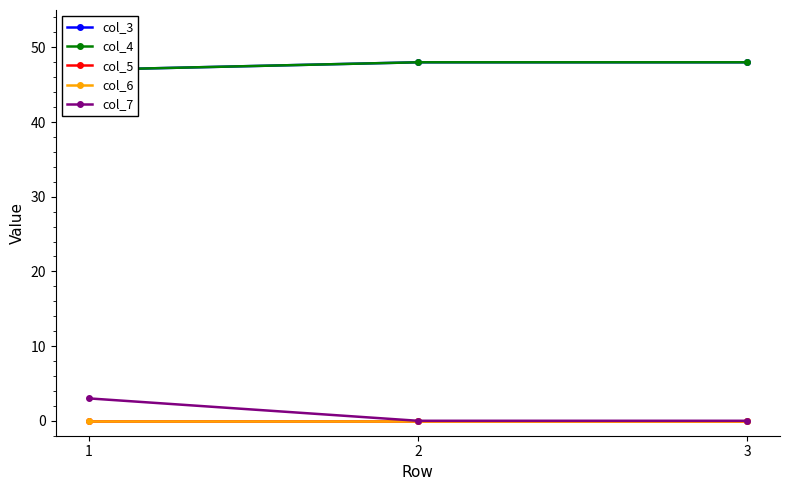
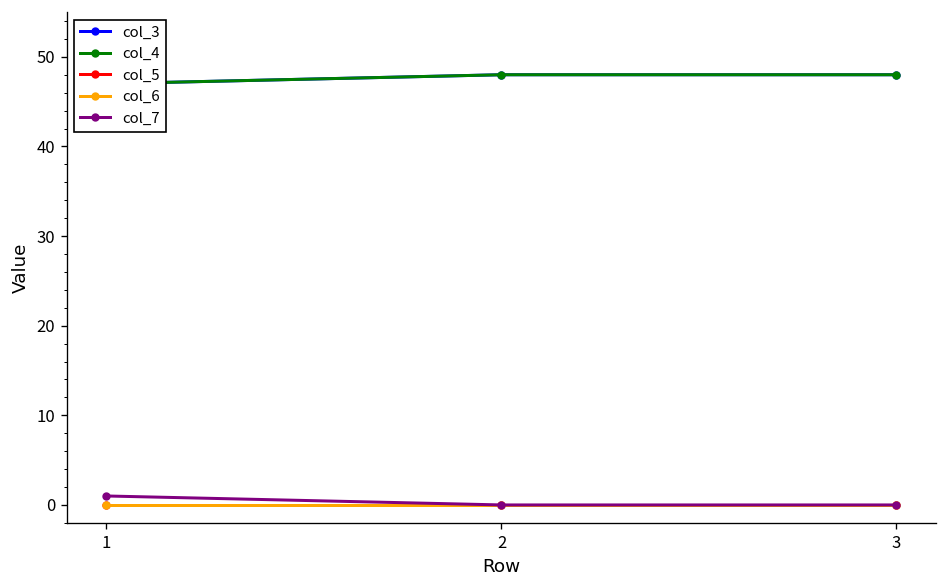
col_7, 1: 3 -> 1
